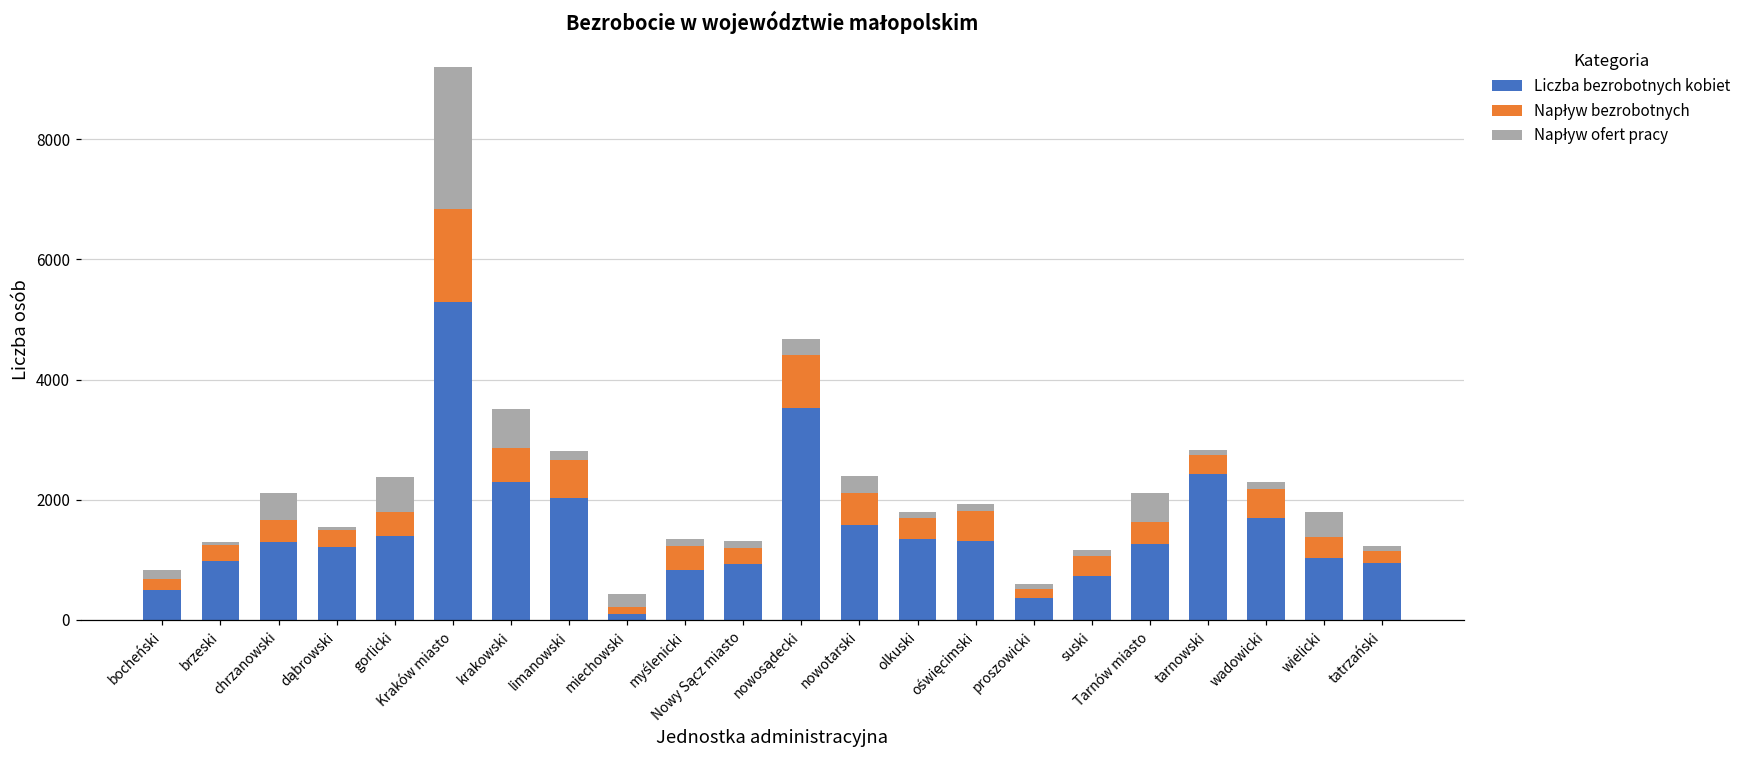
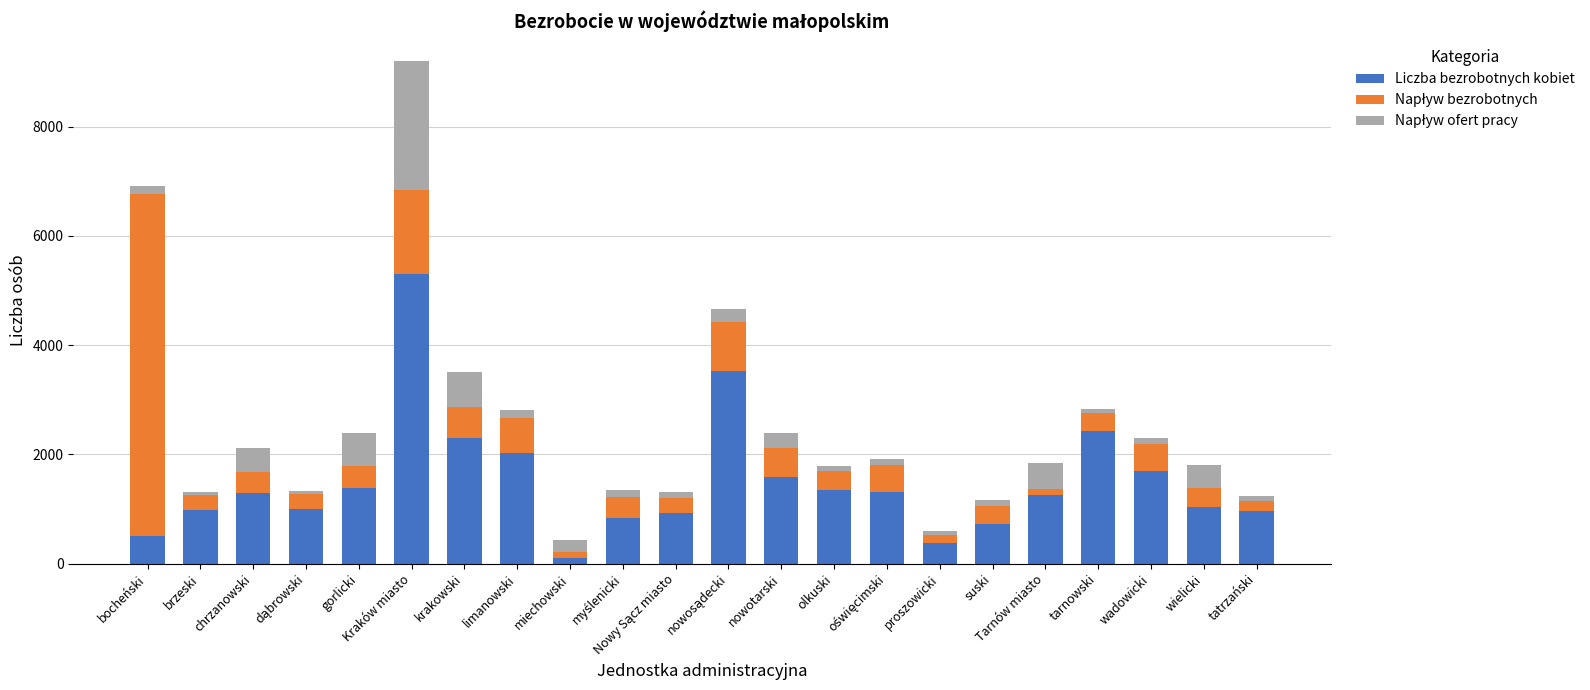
Napływ bezrobotnych, bocheński: 200 -> 6300
Liczba bezrobotnych kobiet, dąbrowski: 1200 -> 1000
Napływ bezrobotnych, Tarnów miasto: 400 -> 100
